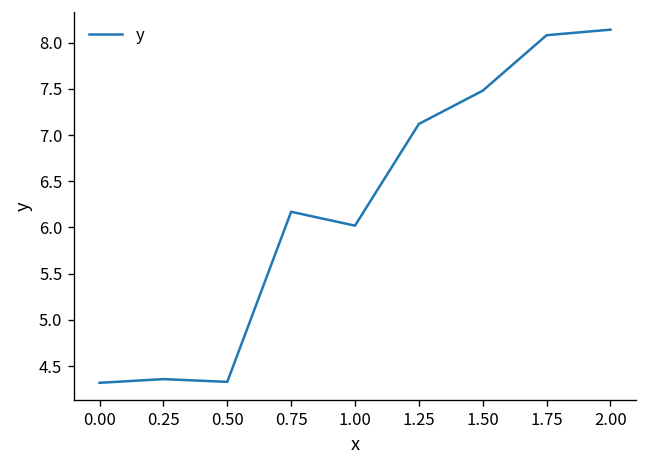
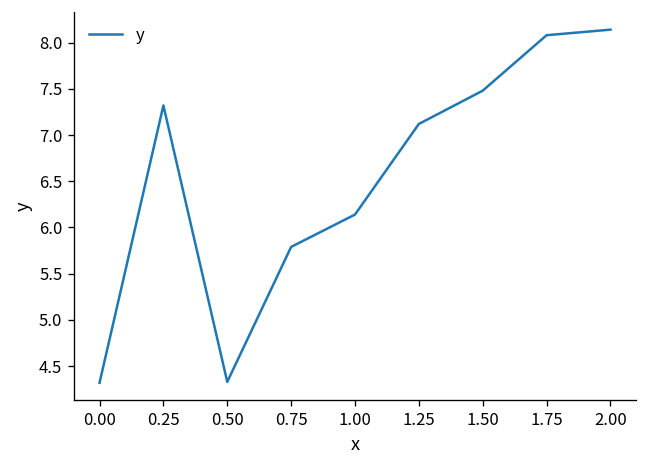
0.25: 4.4 -> 7.3
0.75: 6.2 -> 5.8
1.00: 6.0 -> 6.1
